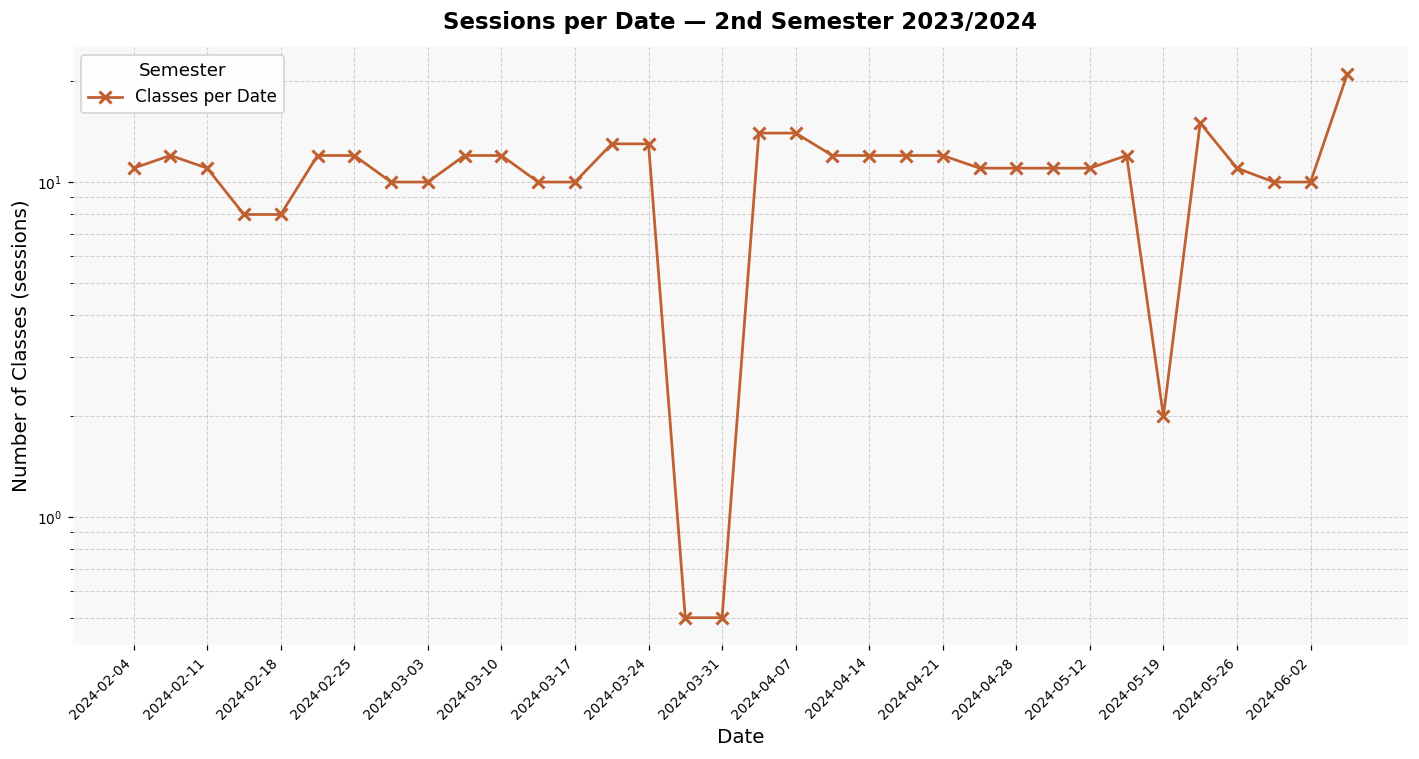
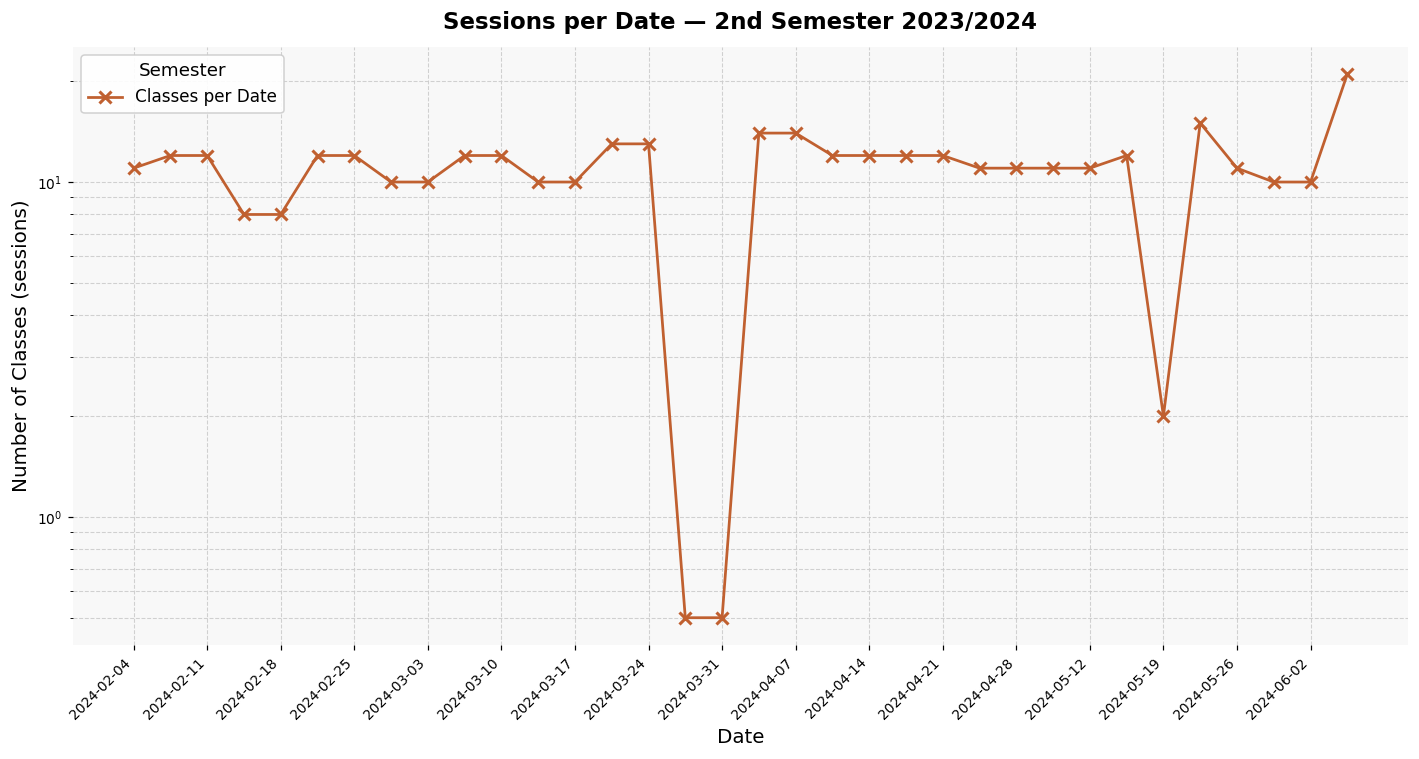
2024-02-11: 11 -> 12
